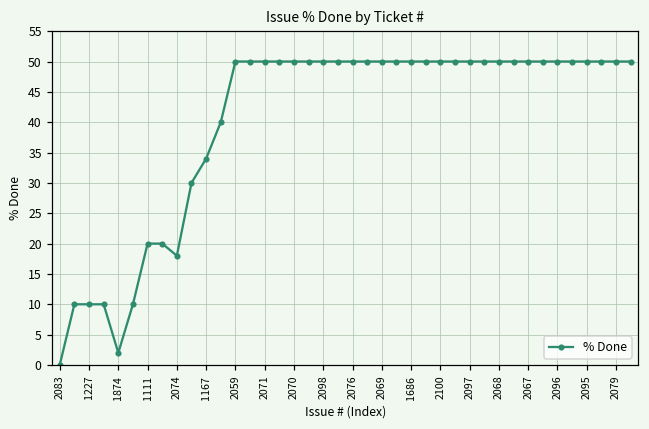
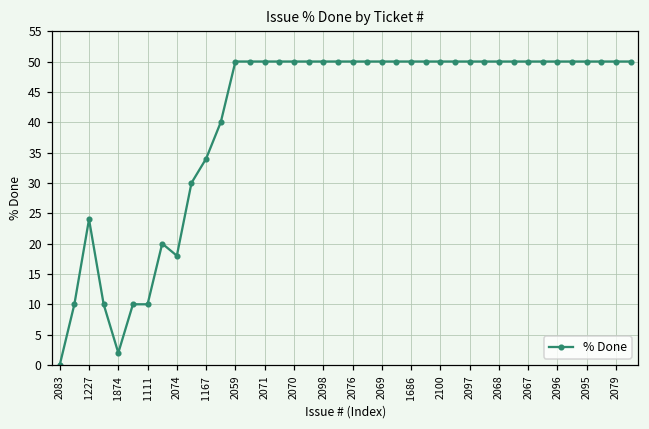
1227: 10 -> 24
1111: 20 -> 10
